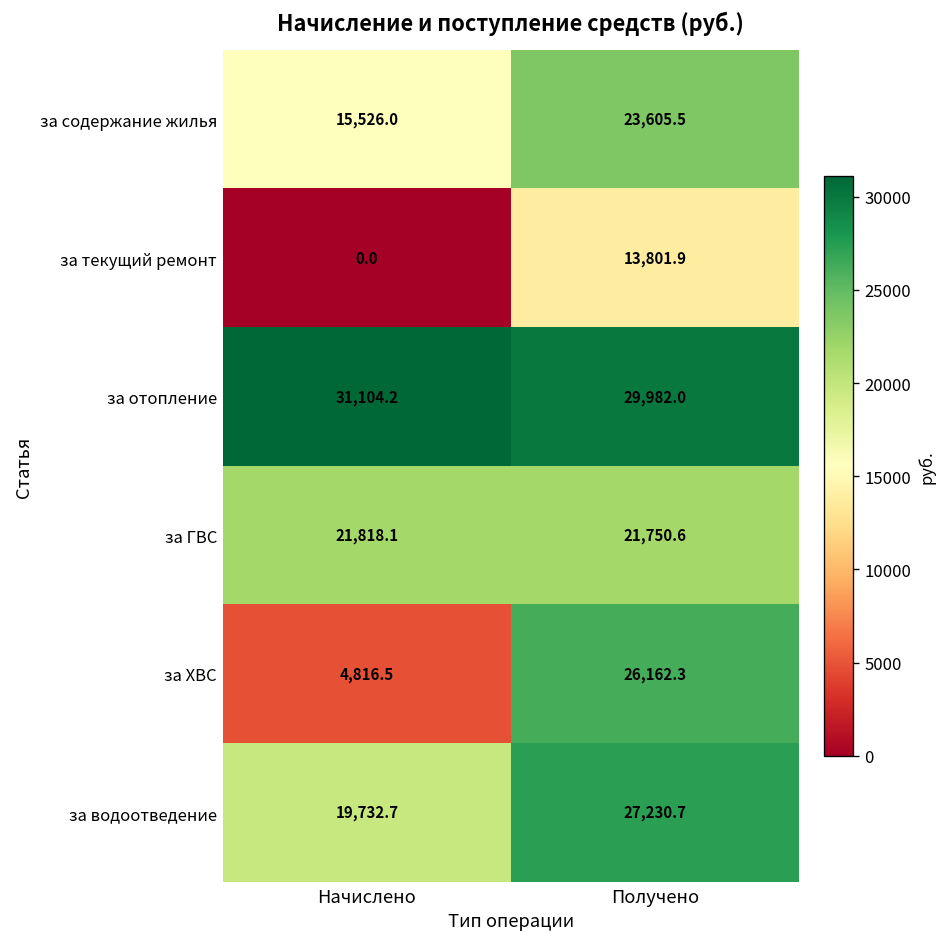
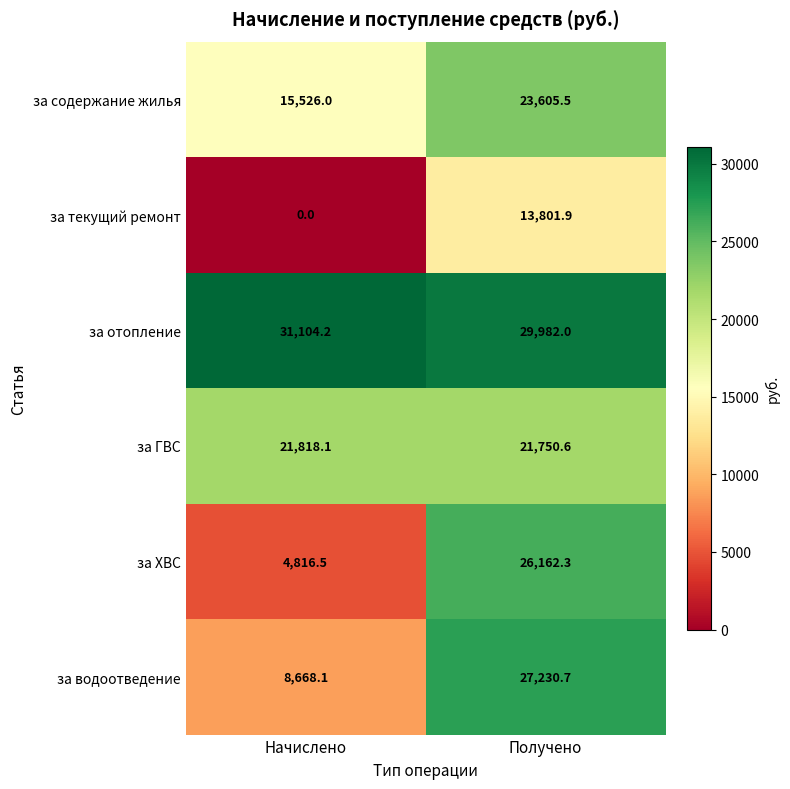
за водоотведение, Начислено: 19,732.7 -> 8,668.1
